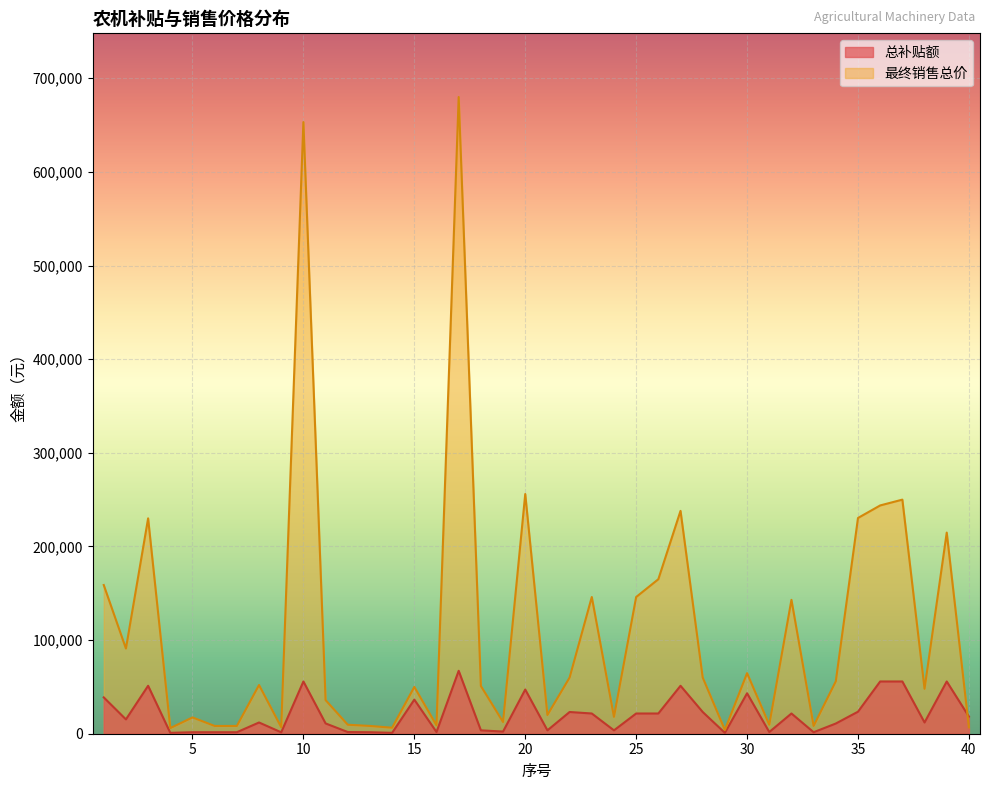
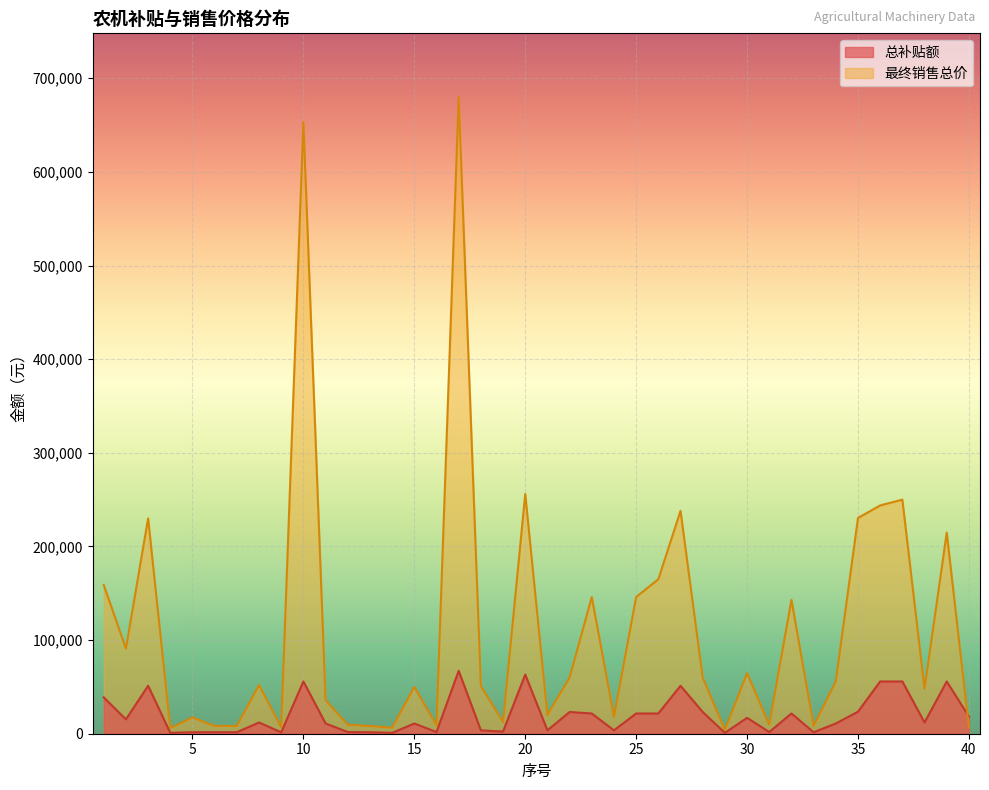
总补贴额, 15: 40,000 -> 10,000
总补贴额, 20: 50,000 -> 60,000
总补贴额, 30: 40,000 -> 20,000
